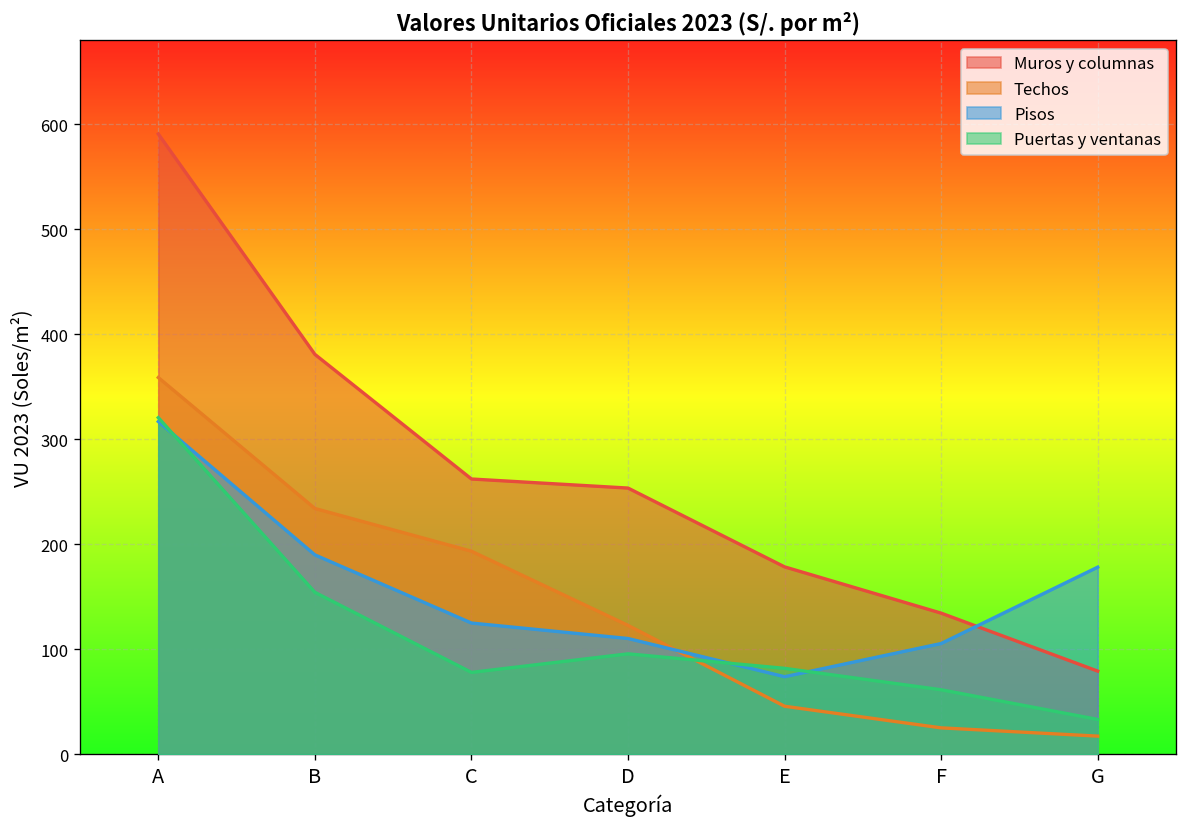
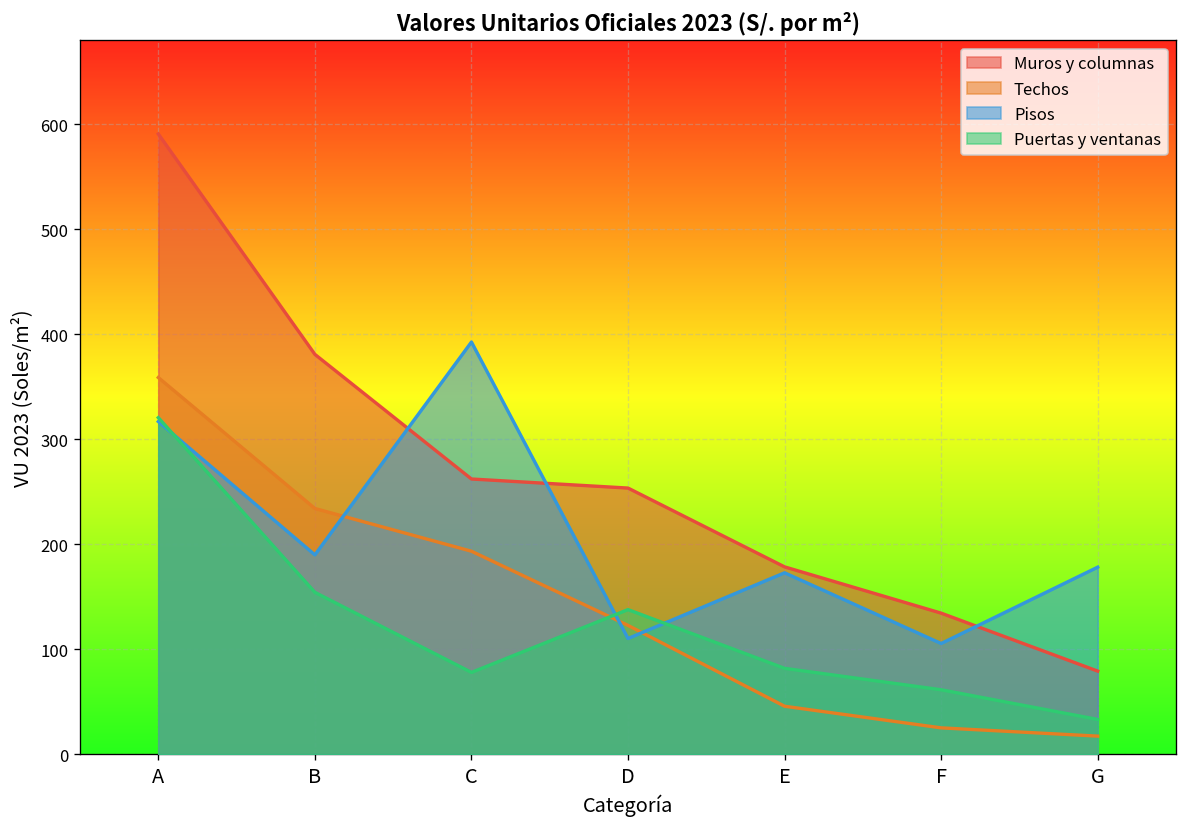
Pisos, C: 120 -> 390
Puertas y ventanas, D: 100 -> 140
Pisos, E: 70 -> 170
